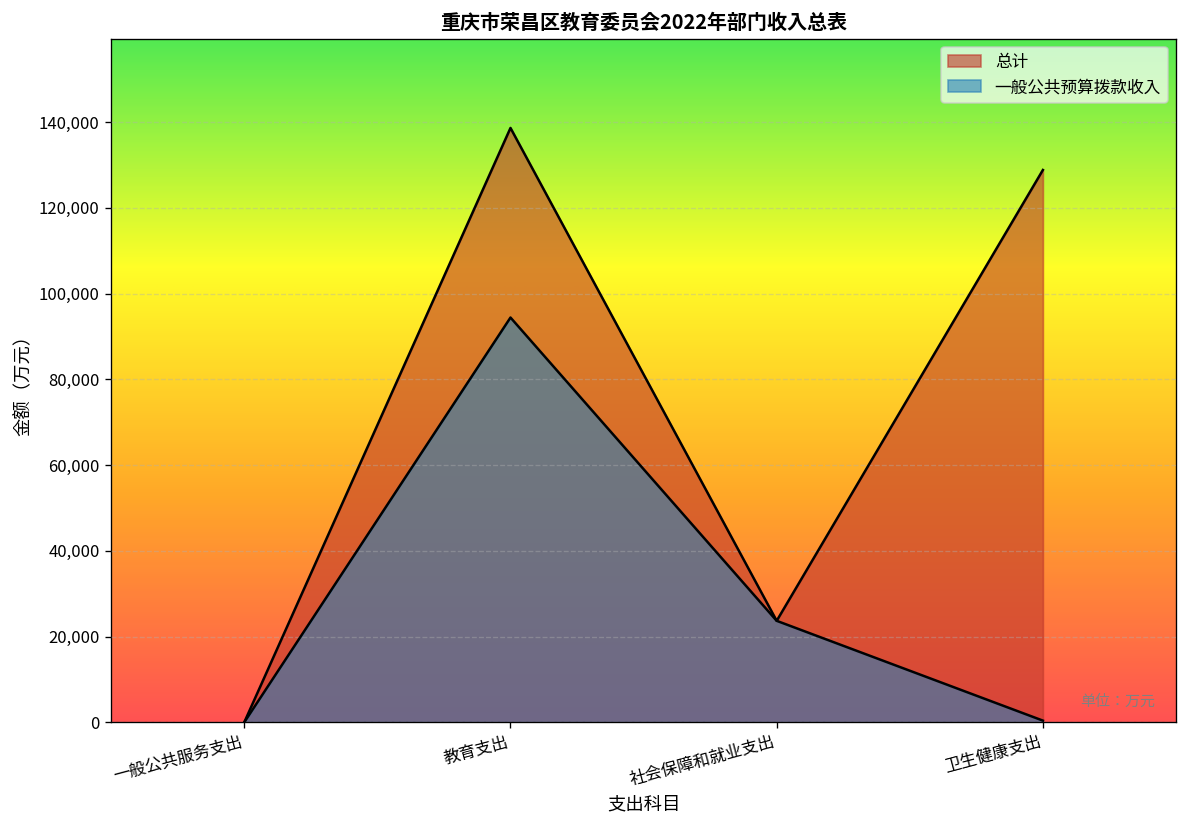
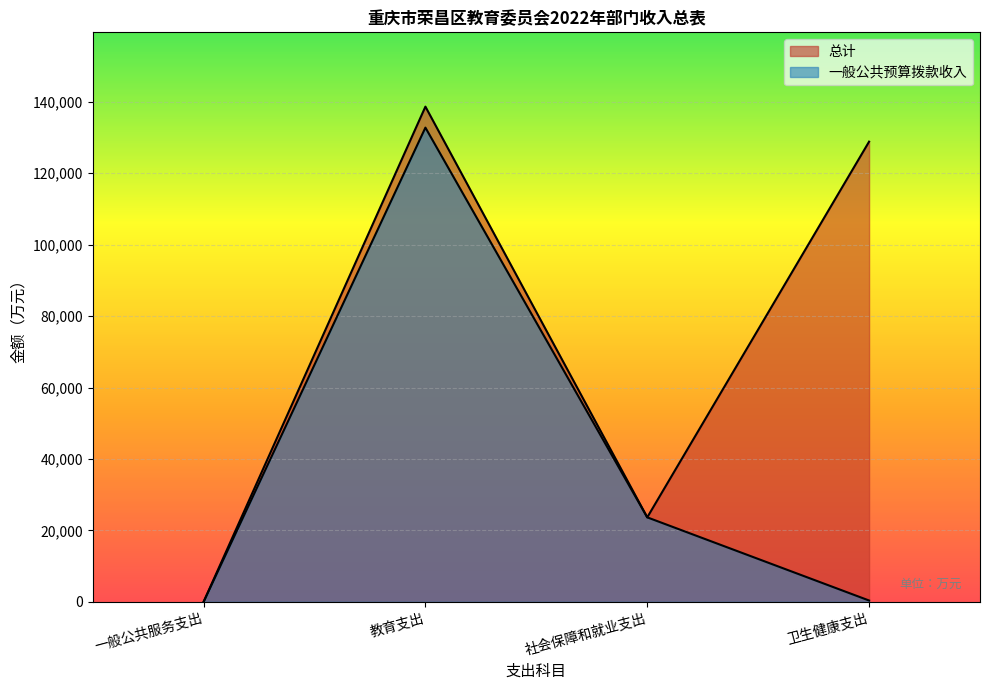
一般公共预算拨款收入, 教育支出: 94,000 -> 133,000
